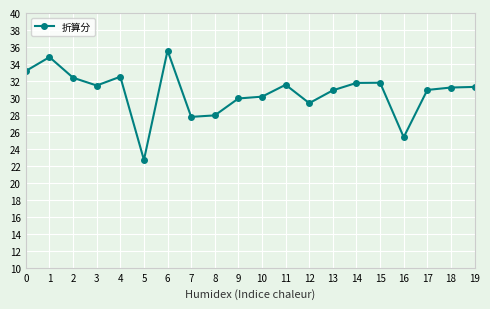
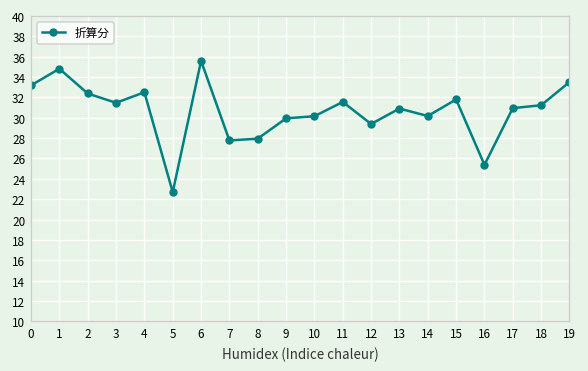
14: 32 -> 30
19: 31 -> 33
